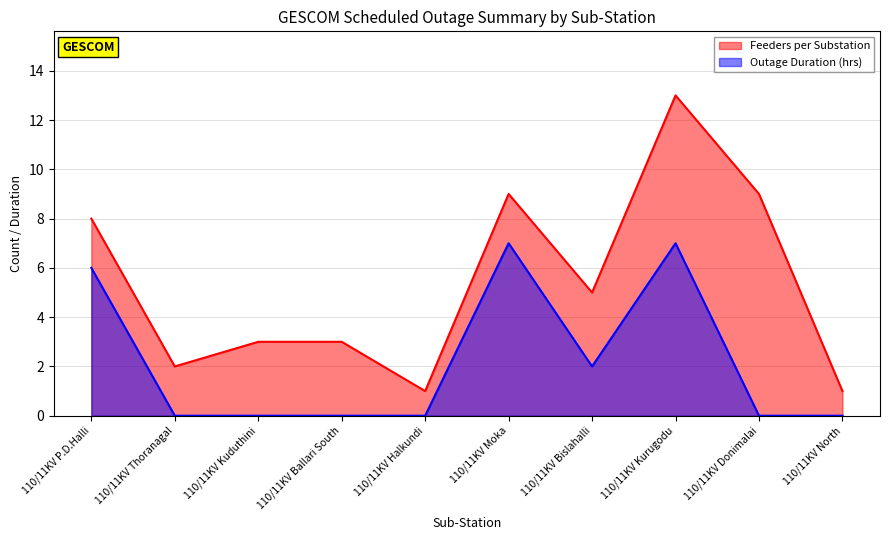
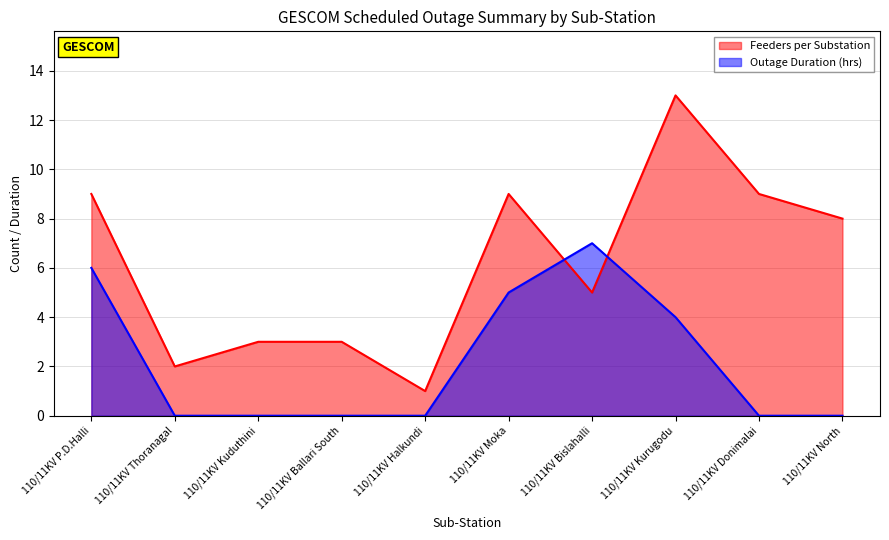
Feeders per Substation, 110/11KV P.D.Halli: 8 -> 9
Outage Duration (hrs), 110/11KV Moka: 7 -> 5
Outage Duration (hrs), 110/11KV Bislahalli: 2 -> 7
Outage Duration (hrs), 110/11KV Kurugodu: 7 -> 4
Feeders per Substation, 110/11KV North: 1 -> 8
